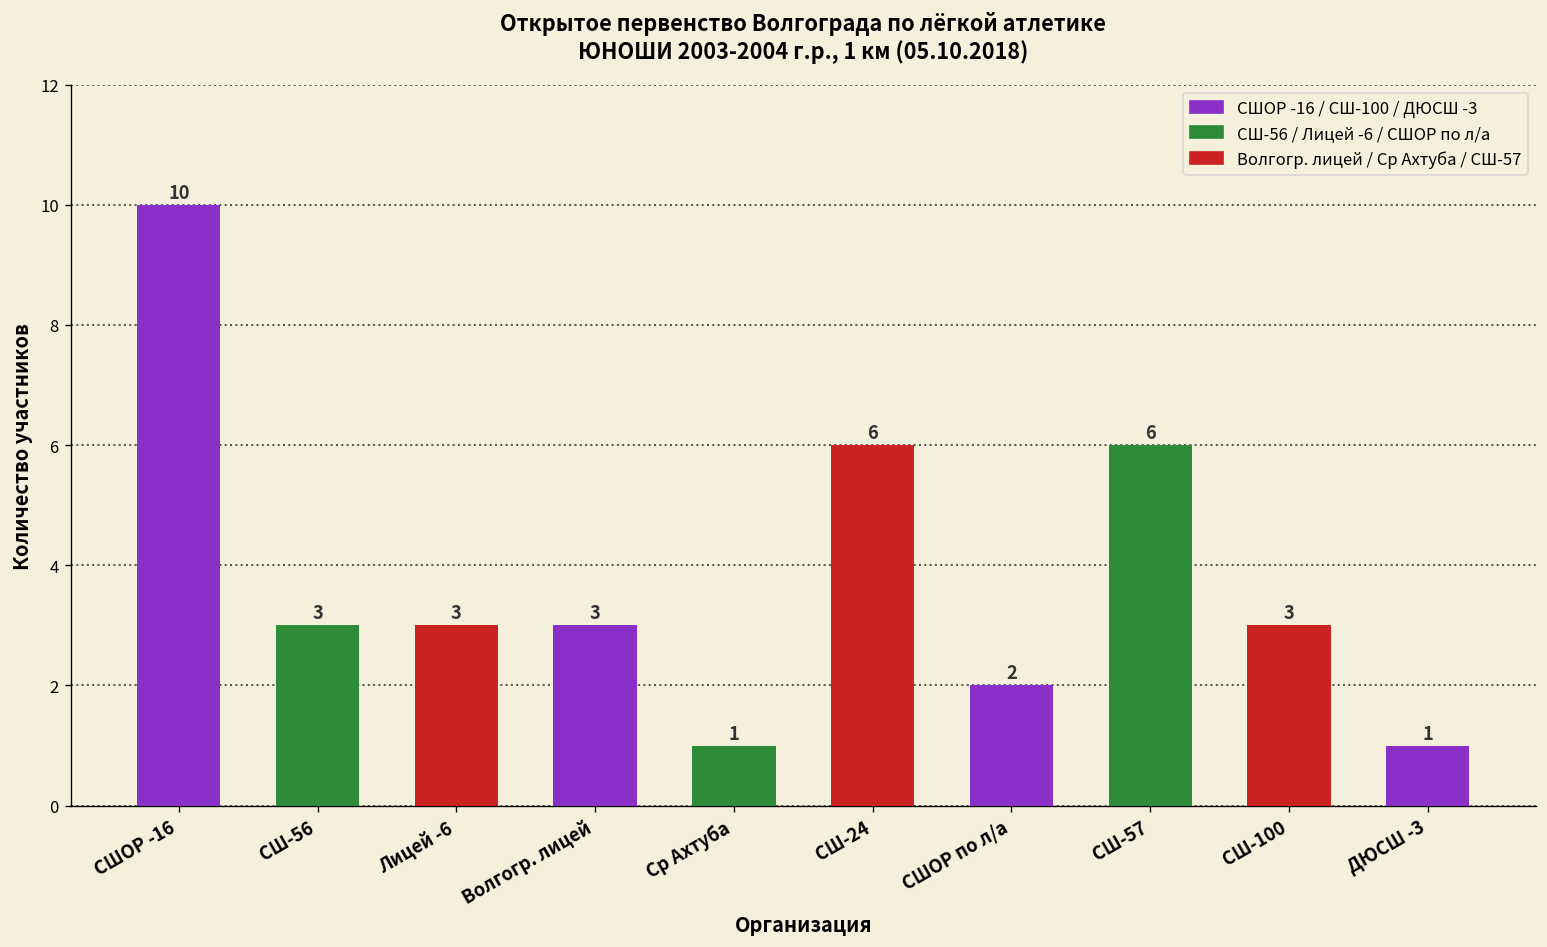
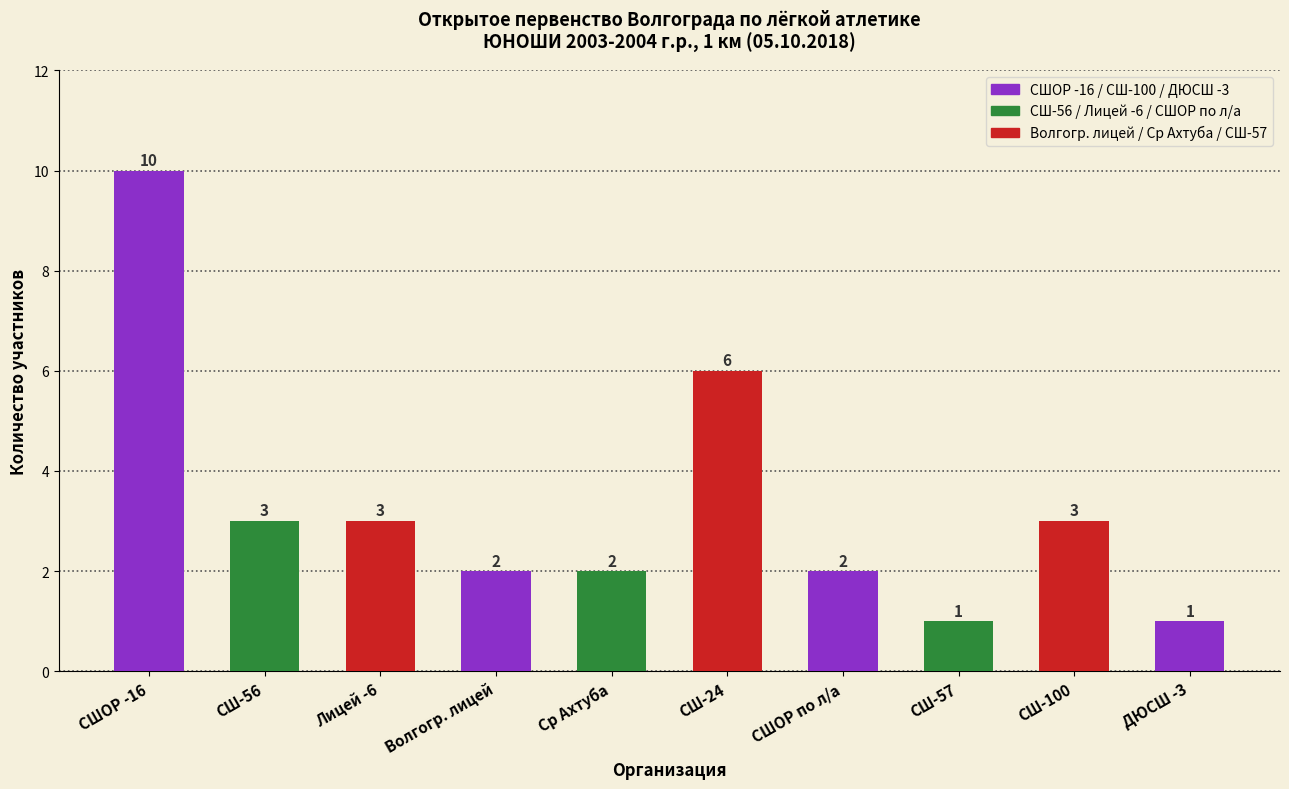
Волгогр. лицей: 3 -> 2
Ср Ахтуба: 1 -> 2
СШ-57: 6 -> 1
